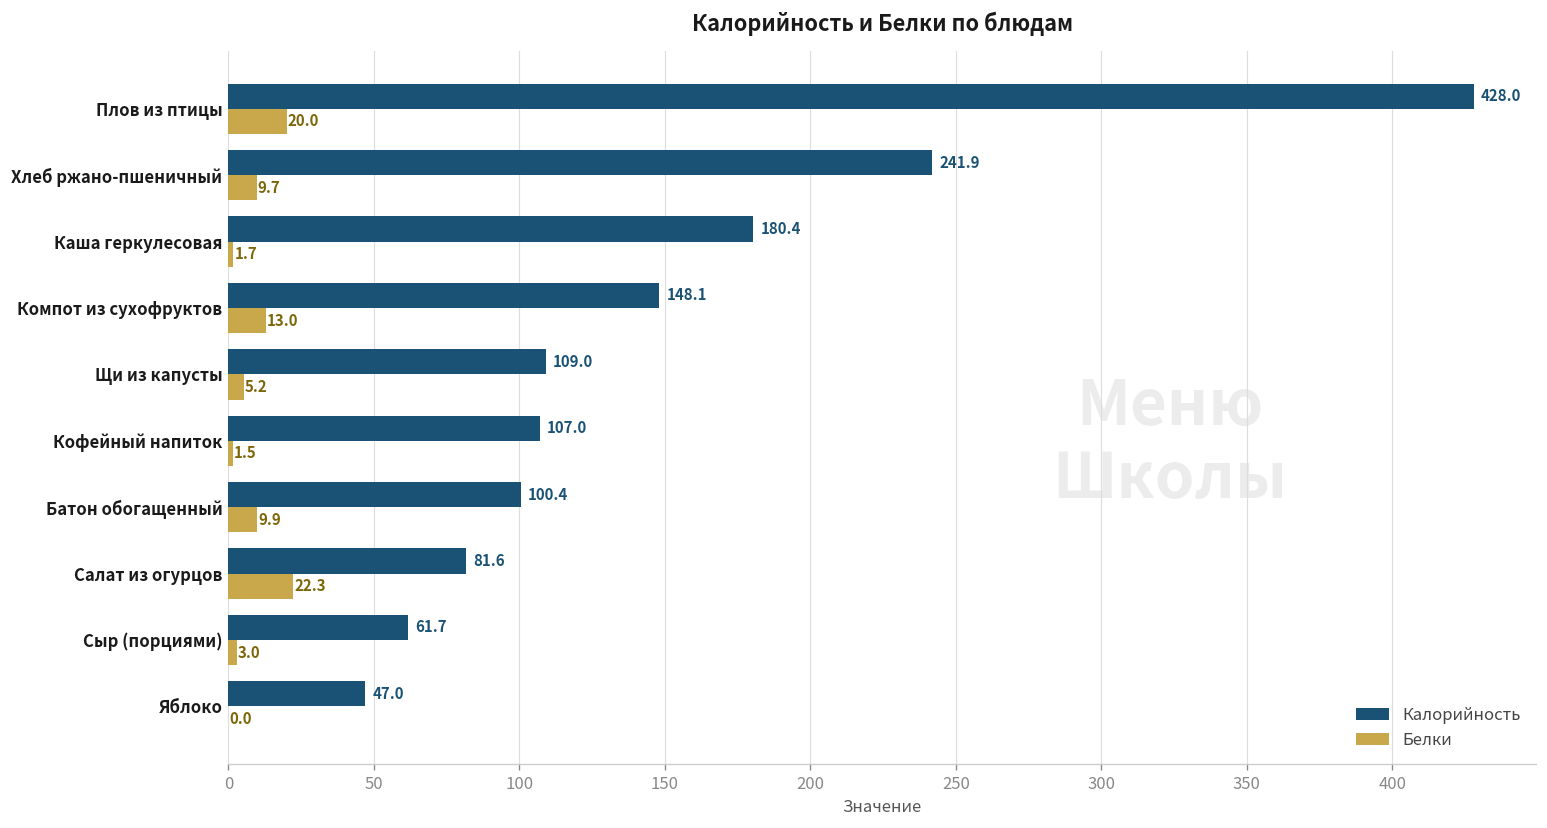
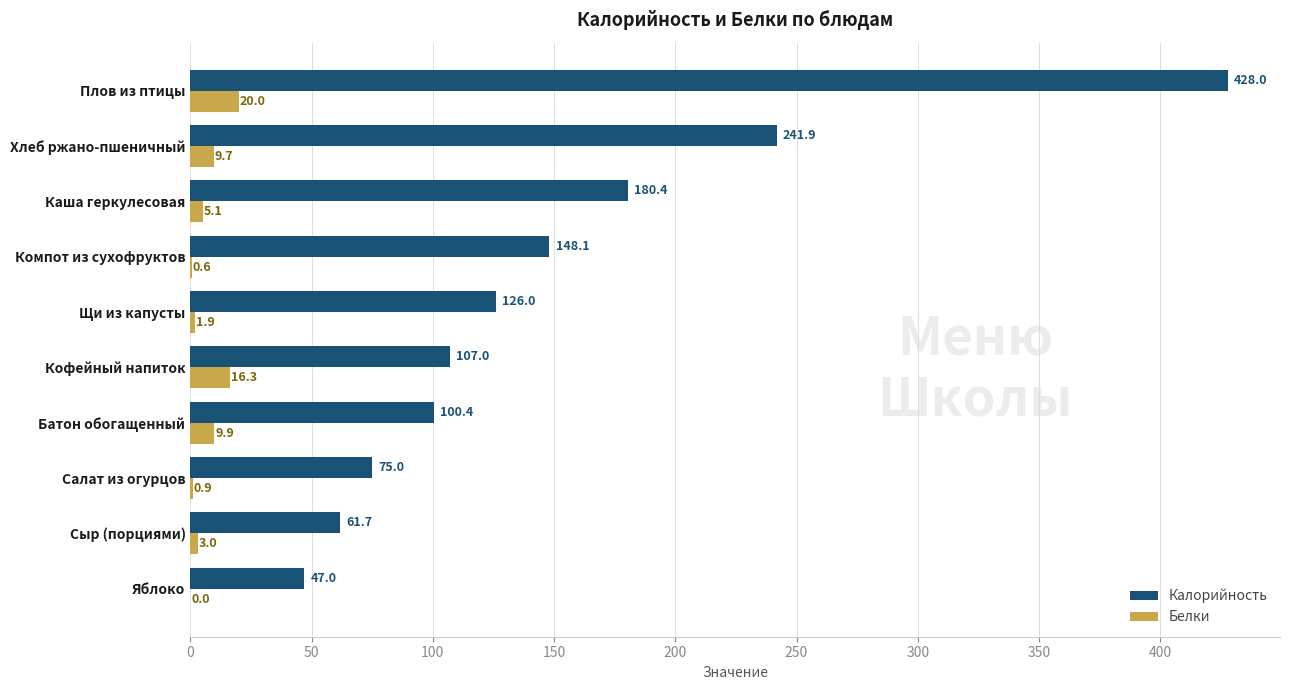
Белки, Каша геркулесовая: 1.7 -> 5.1
Белки, Компот из сухофруктов: 13.0 -> 0.6
Калорийность, Щи из капусты: 109.0 -> 126.0
Белки, Щи из капусты: 5.2 -> 1.9
Белки, Кофейный напиток: 1.5 -> 16.3
Калорийность, Салат из огурцов: 81.6 -> 75.0
Белки, Салат из огурцов: 22.3 -> 0.9
